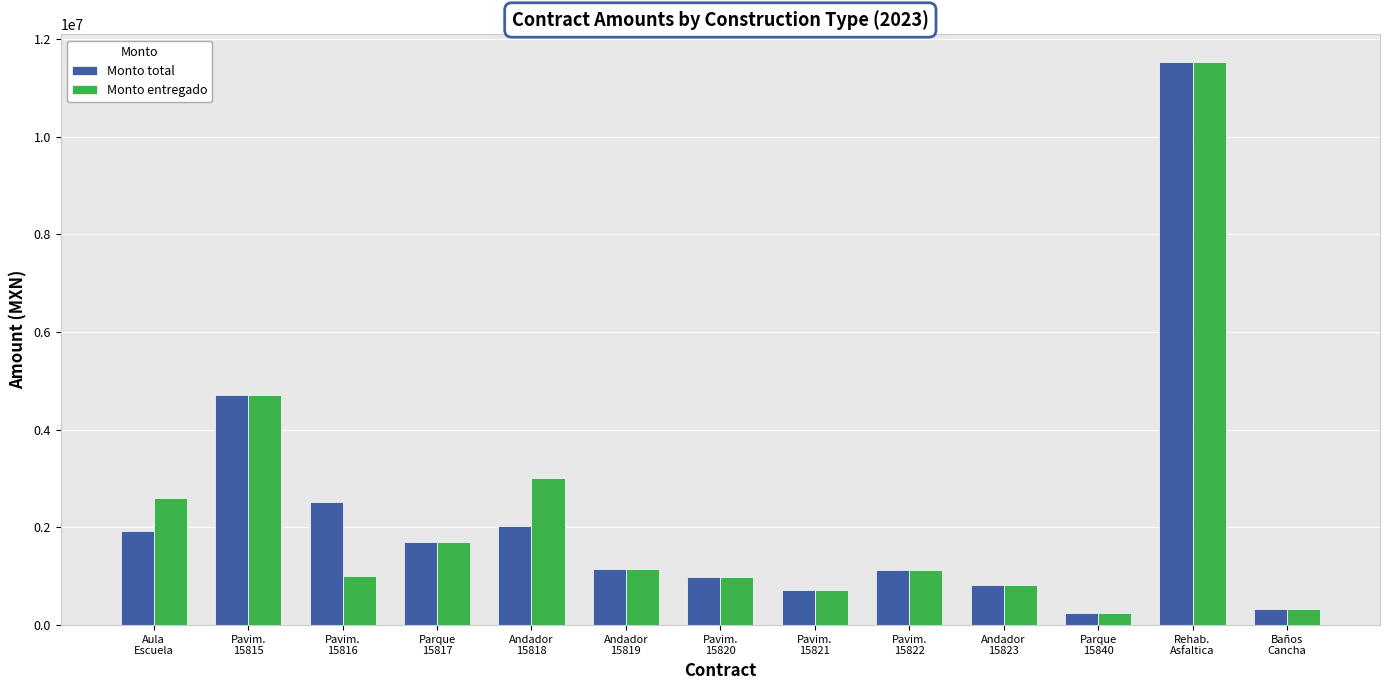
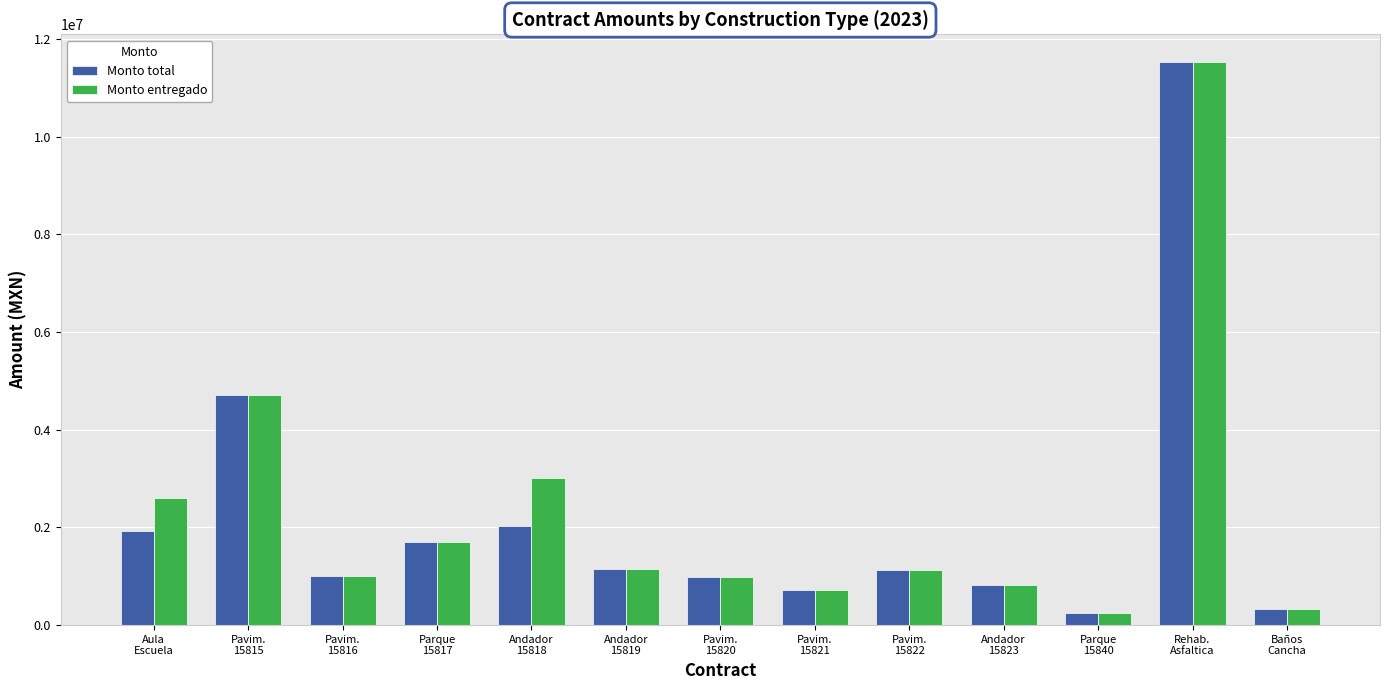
Monto total, Pavim. 15816: 2500000 -> 1000000
